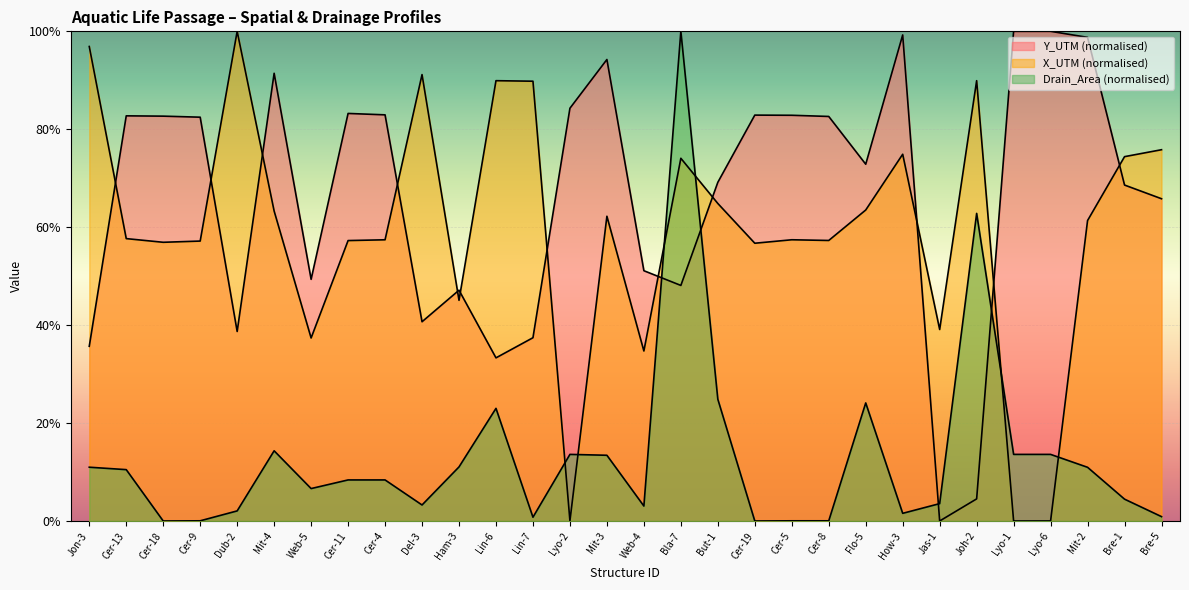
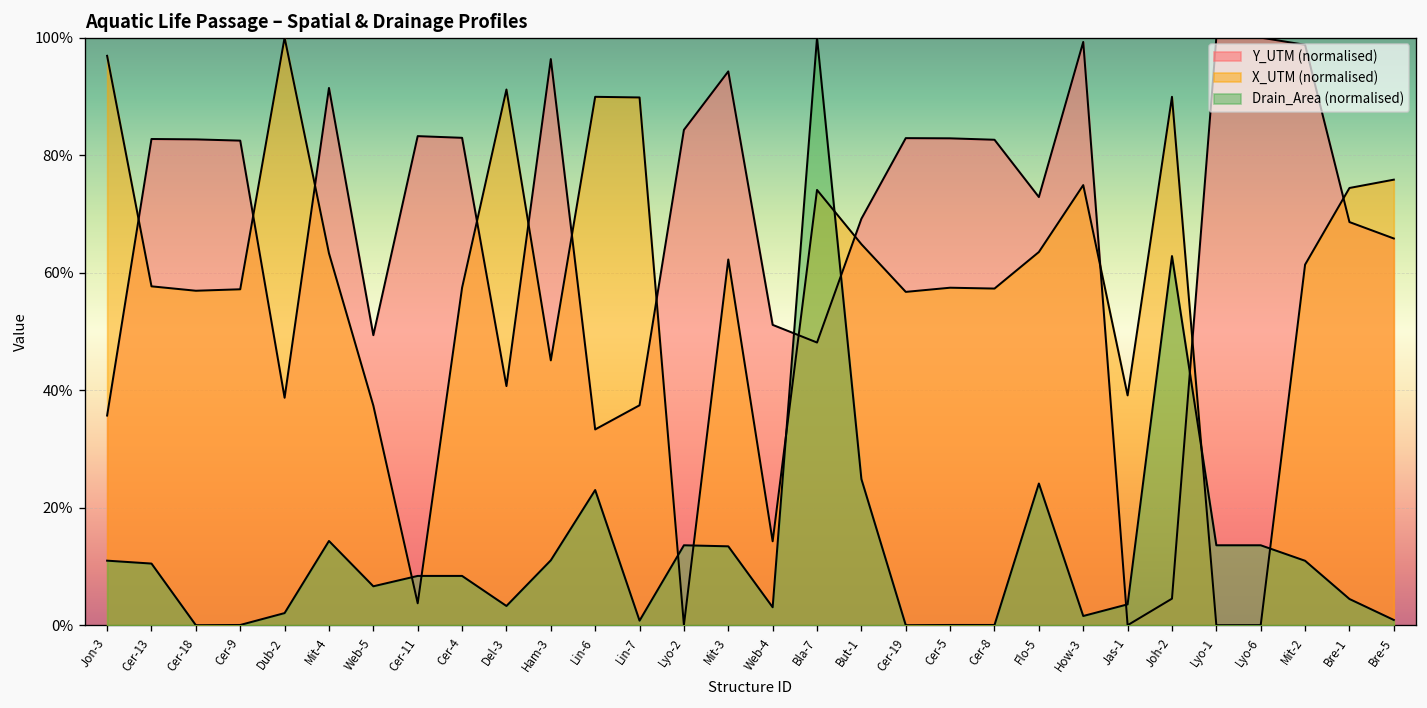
X_UTM (normalised), Cer-11: 57% -> 4%
Y_UTM (normalised), Ham-3: 47% -> 96%
X_UTM (normalised), Web-4: 35% -> 14%
